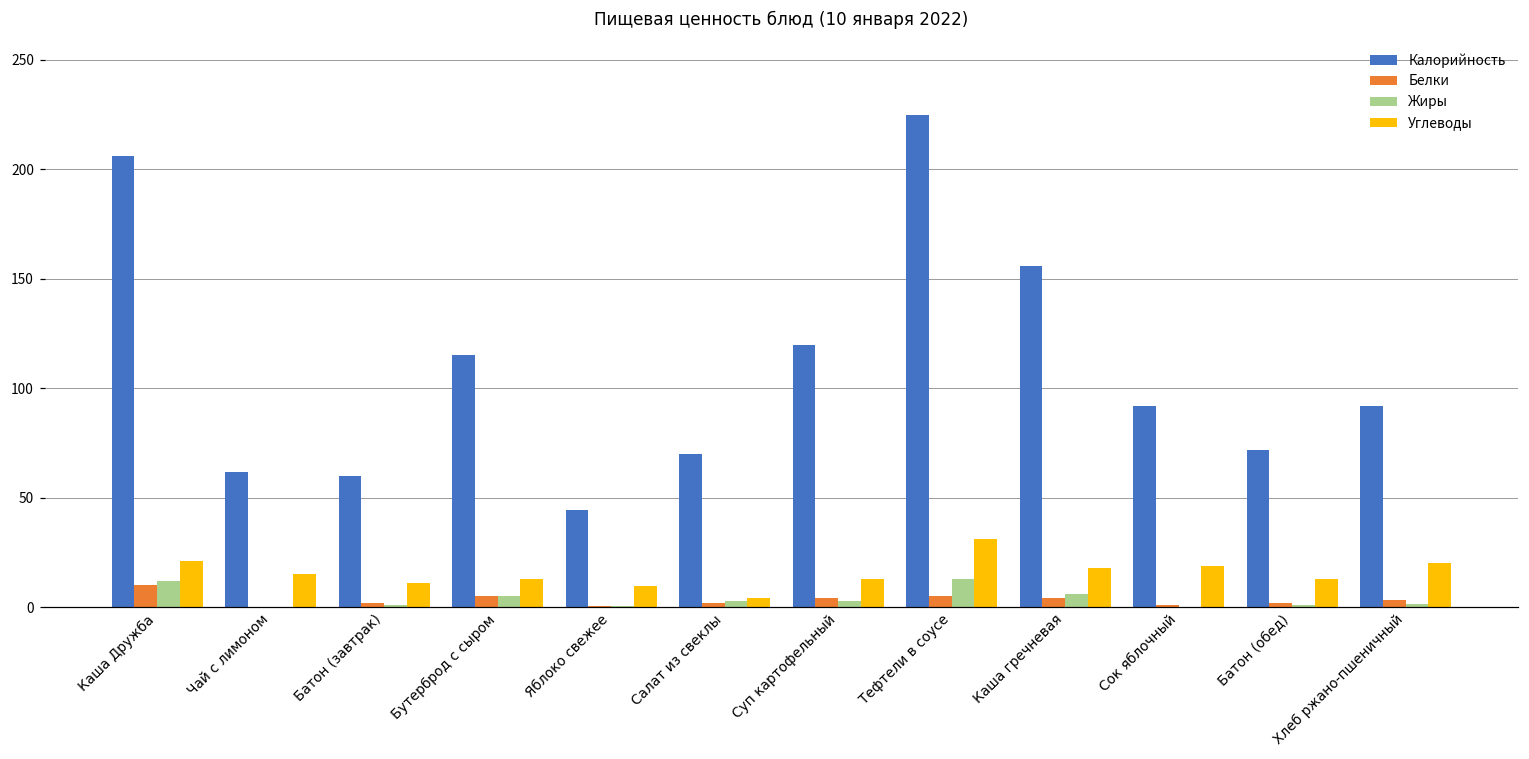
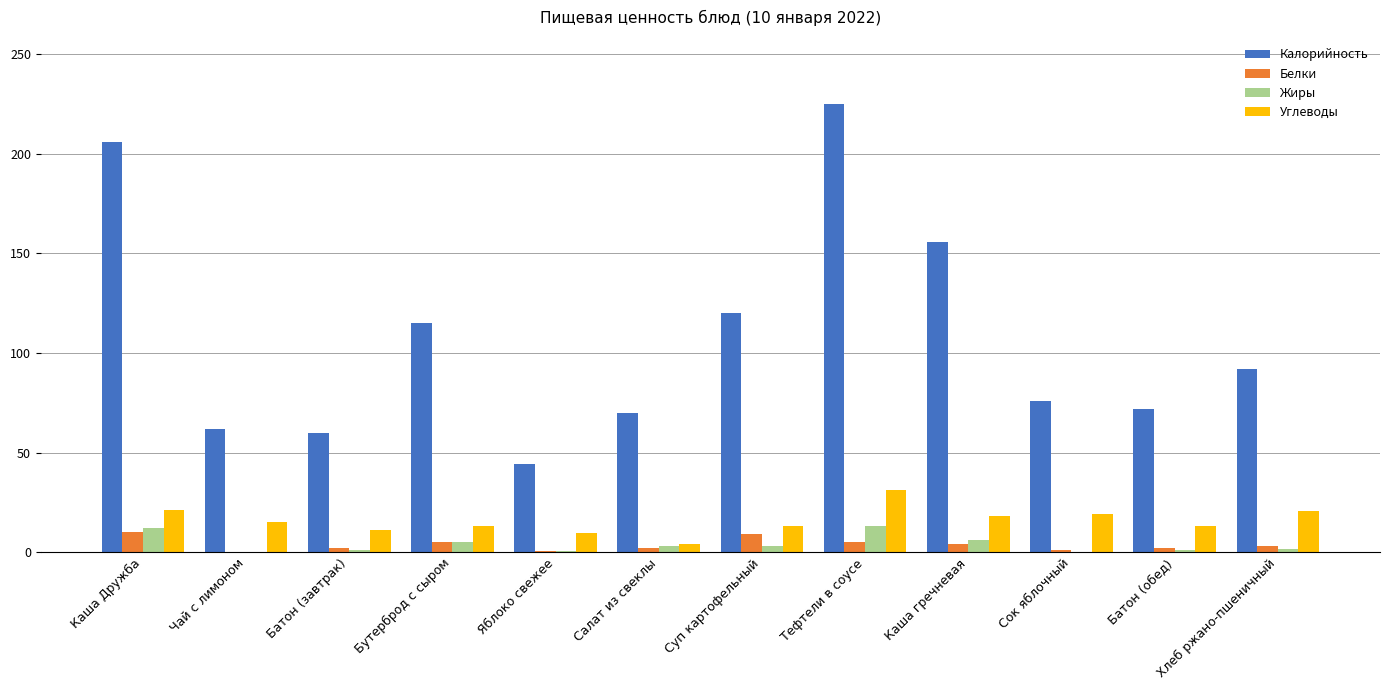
Белки, Суп картофельный: 4 -> 9
Калорийность, Сок яблочный: 92 -> 76
